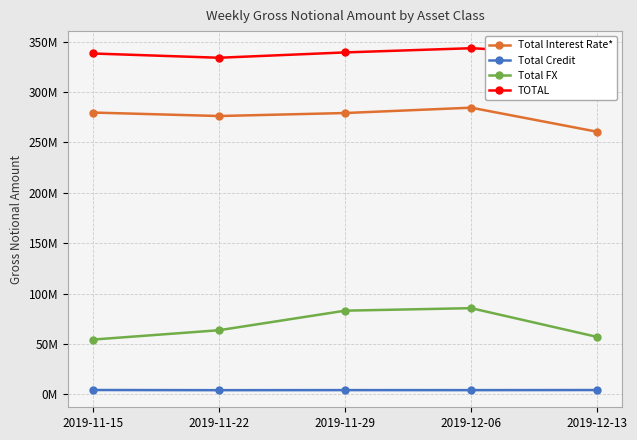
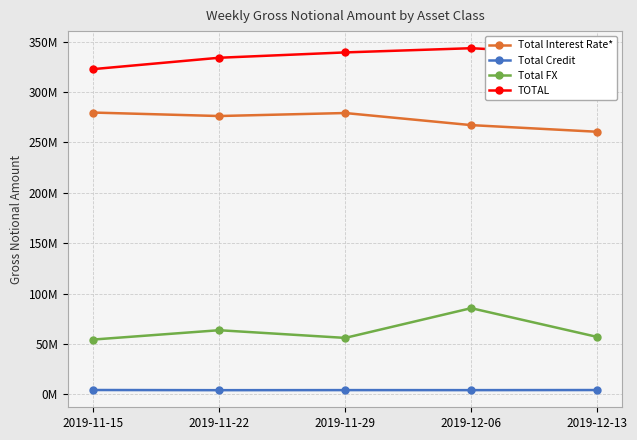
TOTAL, 2019-11-15: 338000000 -> 323000000
Total FX, 2019-11-29: 83000000 -> 56000000
Total Interest Rate*, 2019-12-06: 284000000 -> 267000000
